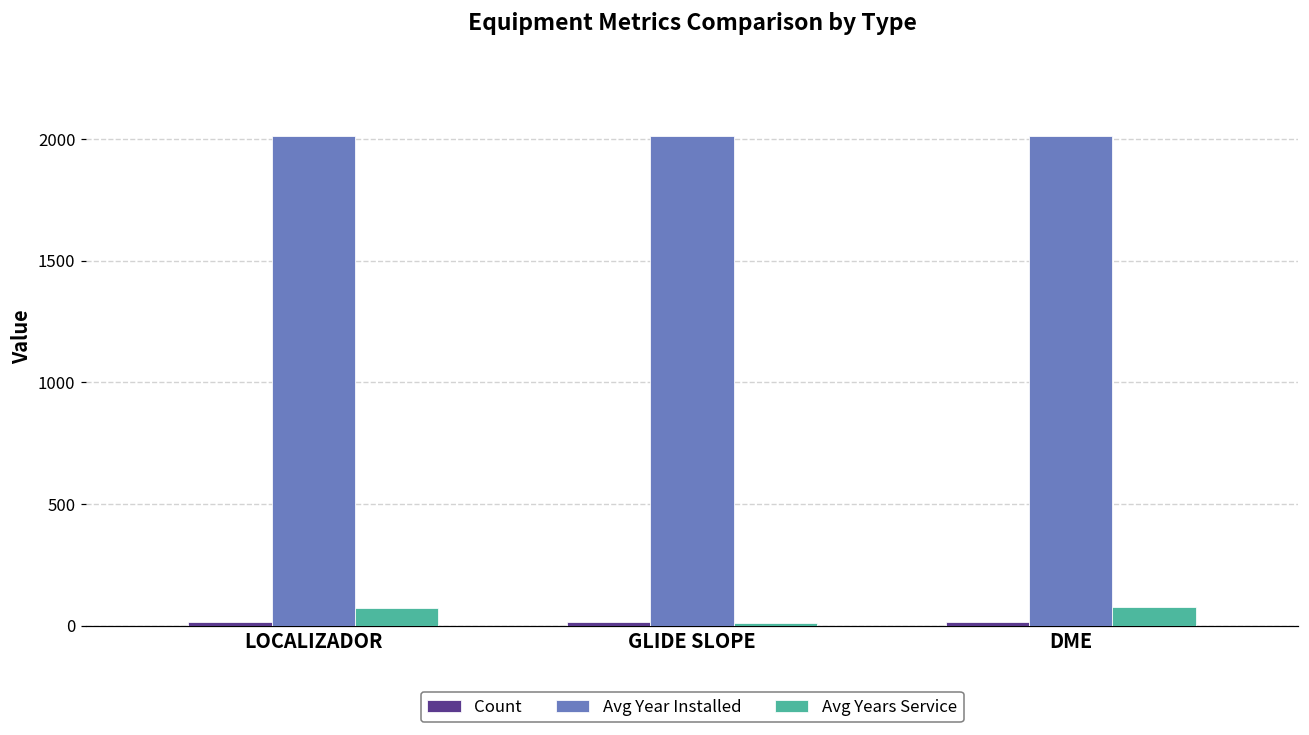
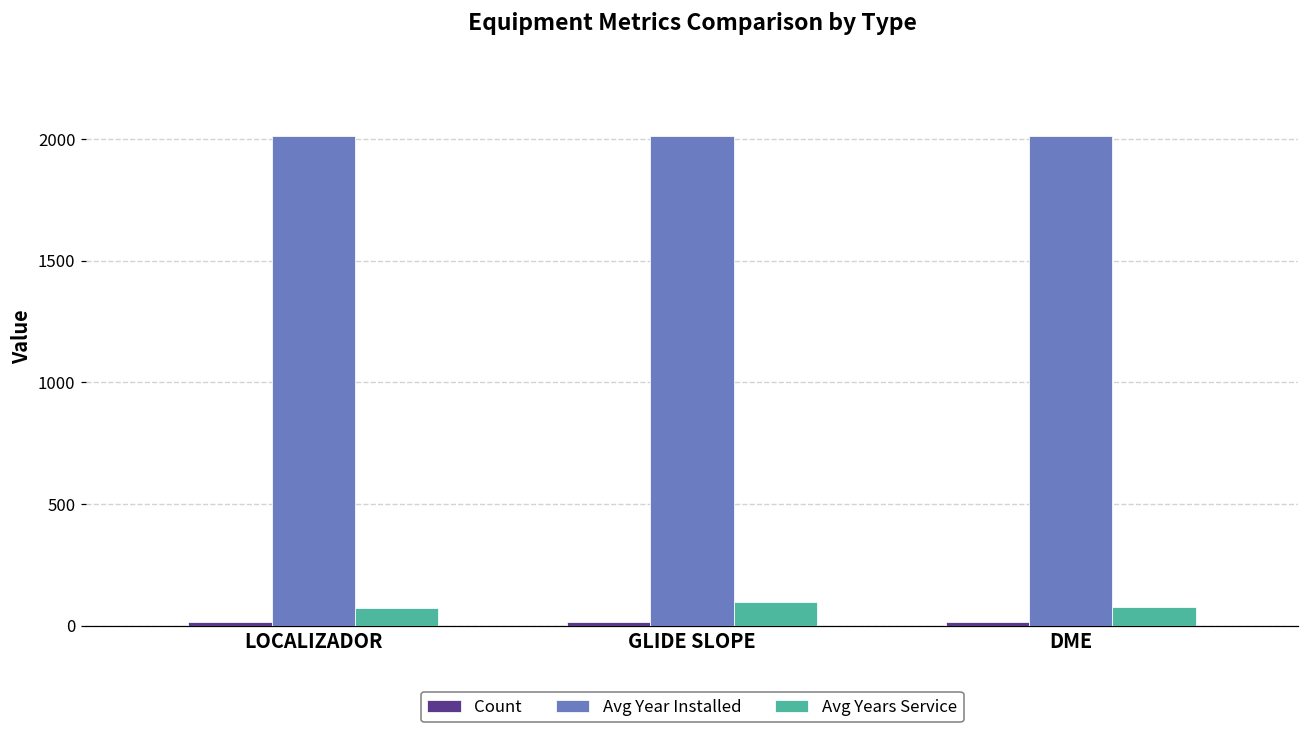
Avg Years Service, GLIDE SLOPE: 10 -> 100
